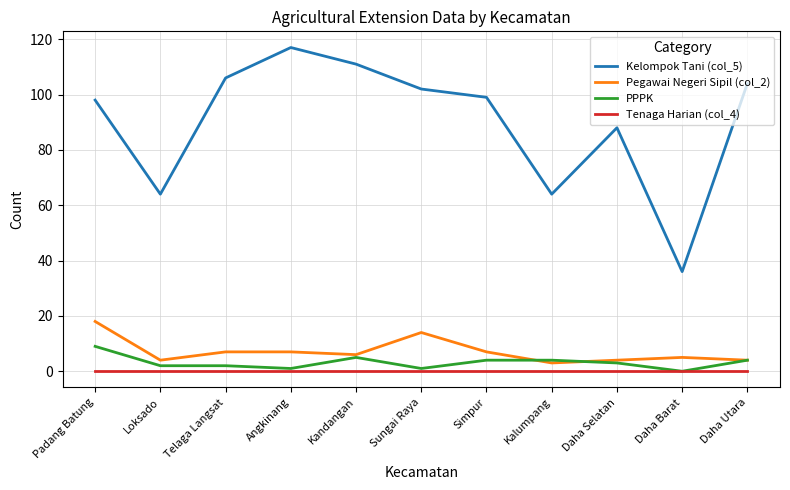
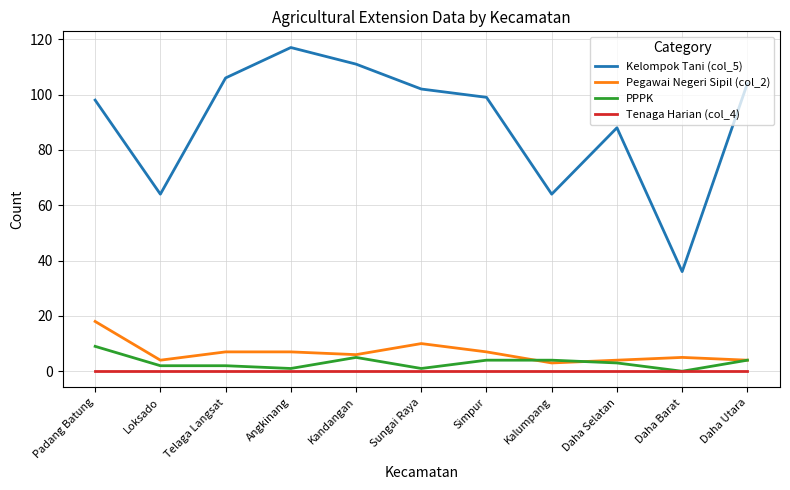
Pegawai Negeri Sipil (col_2), Sungai Raya: 14 -> 10
